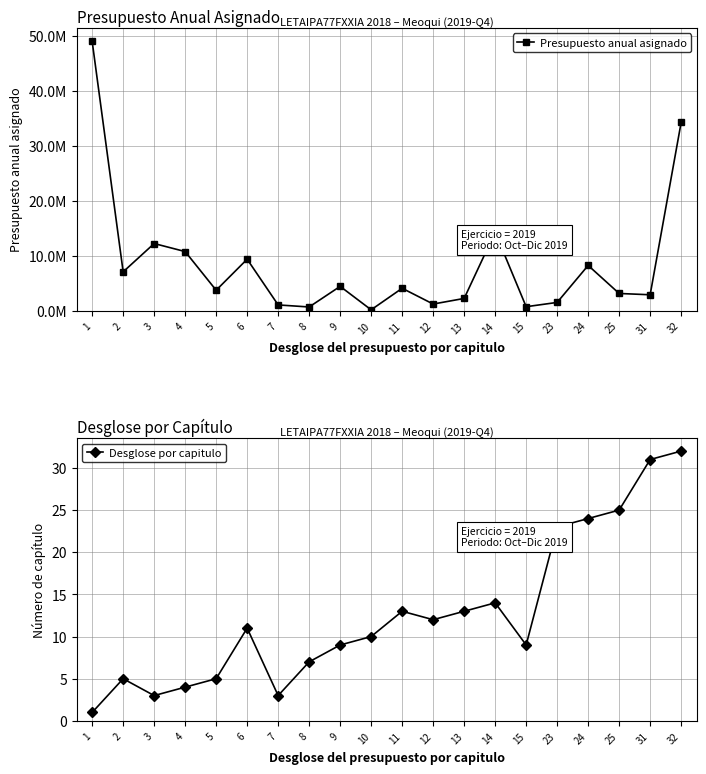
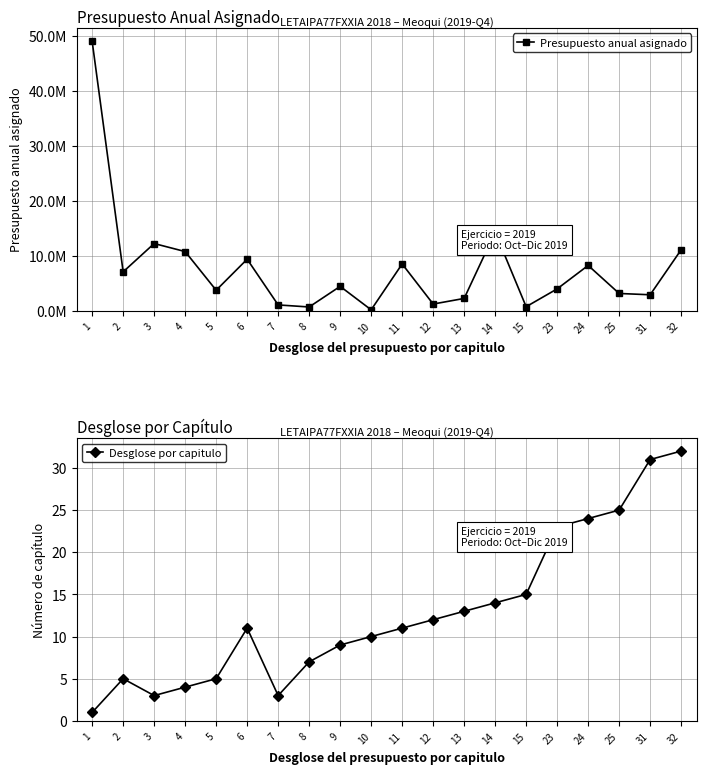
Presupuesto Anual Asignado, 11: 4000000 -> 9000000
Presupuesto Anual Asignado, 23: 2000000 -> 4000000
Presupuesto Anual Asignado, 32: 34000000 -> 11000000
Desglose por Capítulo, 11: 13 -> 11
Desglose por Capítulo, 15: 9 -> 15
